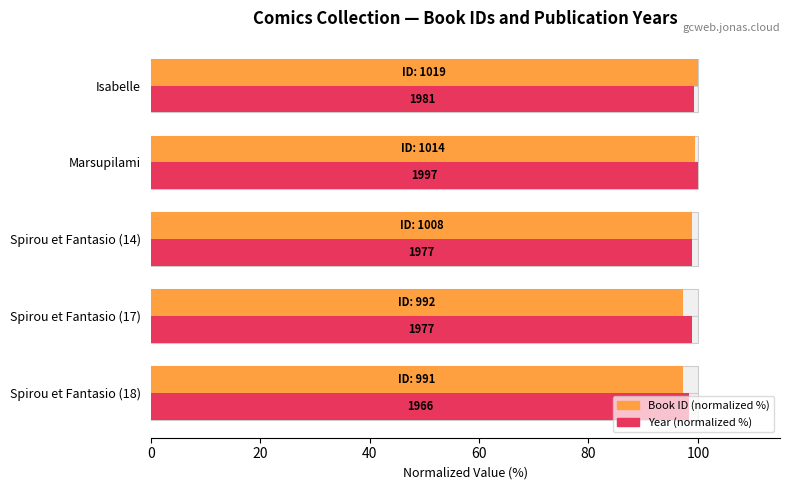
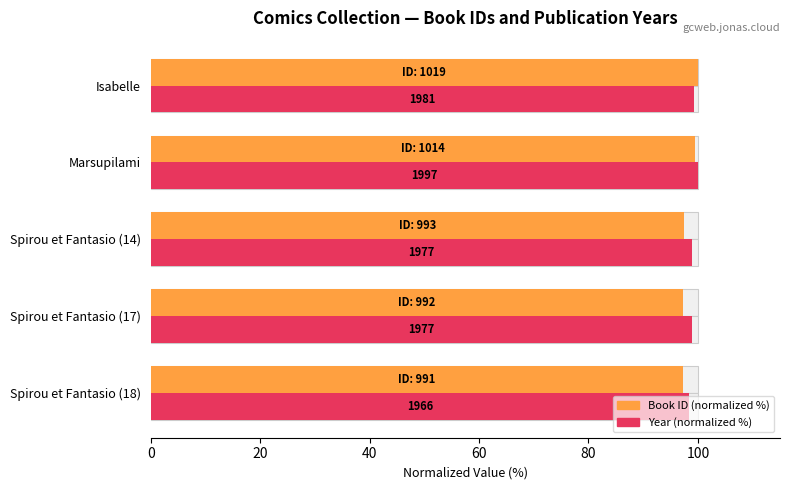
Book ID (normalized %), Spirou et Fantasio (14): 1008 -> 993
